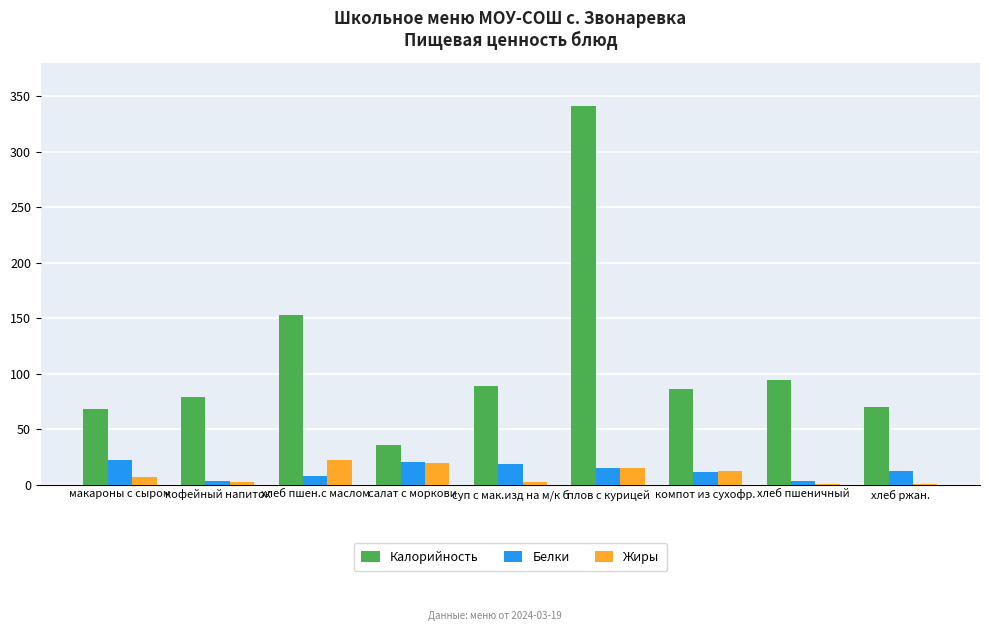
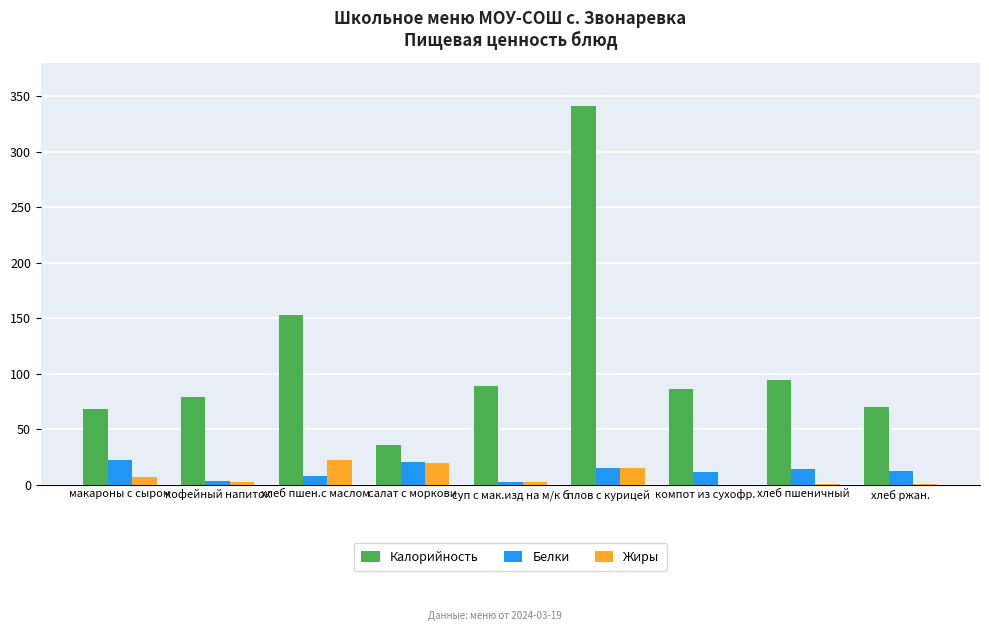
Белки, суп с мак.изд на м/к б: 19 -> 2
Жиры, компот из сухофр.: 12 -> 0
Белки, хлеб пшеничный: 3 -> 14
